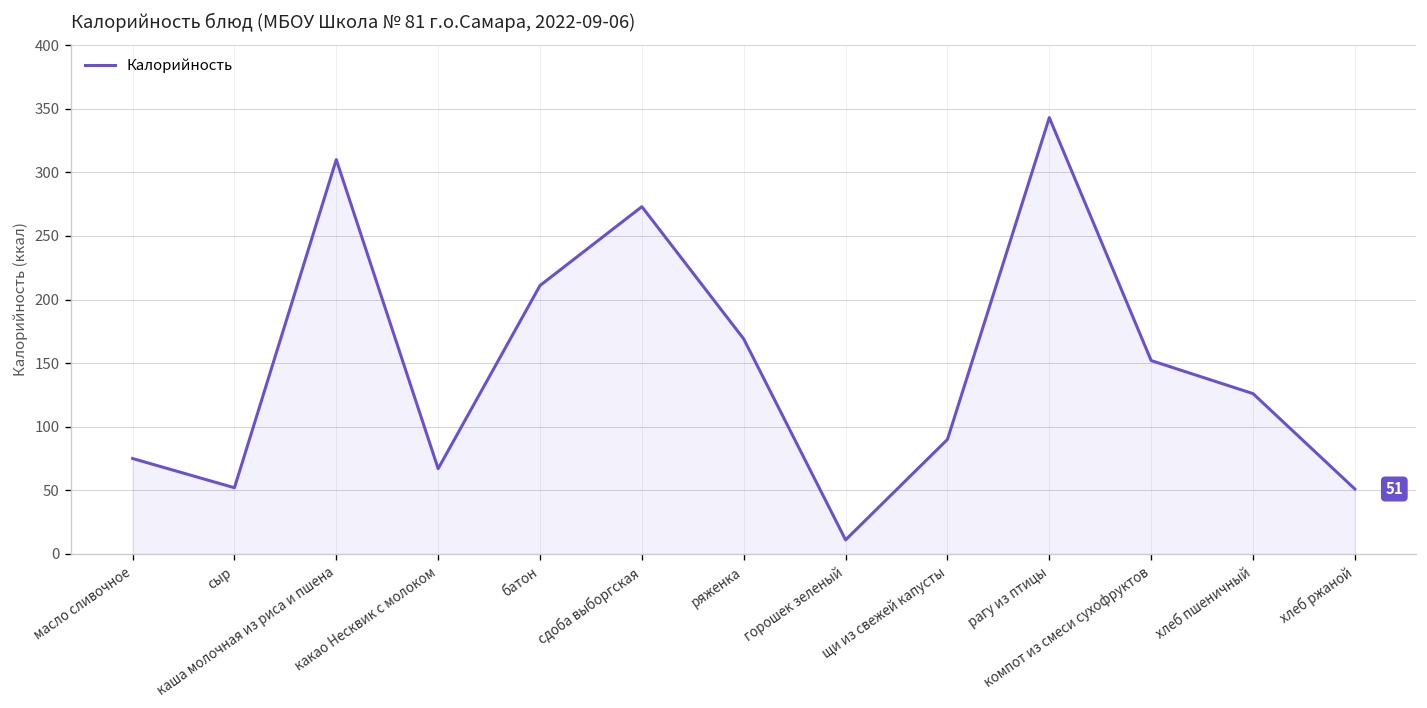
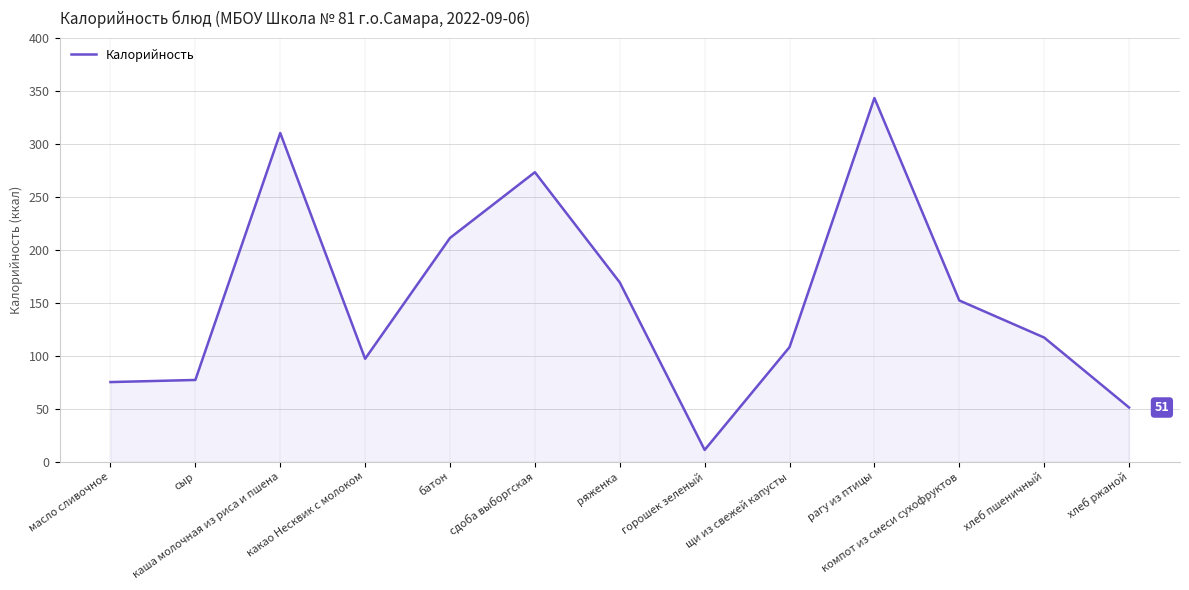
сыр: 52 -> 77
какао Несквик с молоком: 67 -> 97
щи из свежей капусты: 90 -> 108
хлеб пшеничный: 126 -> 117
